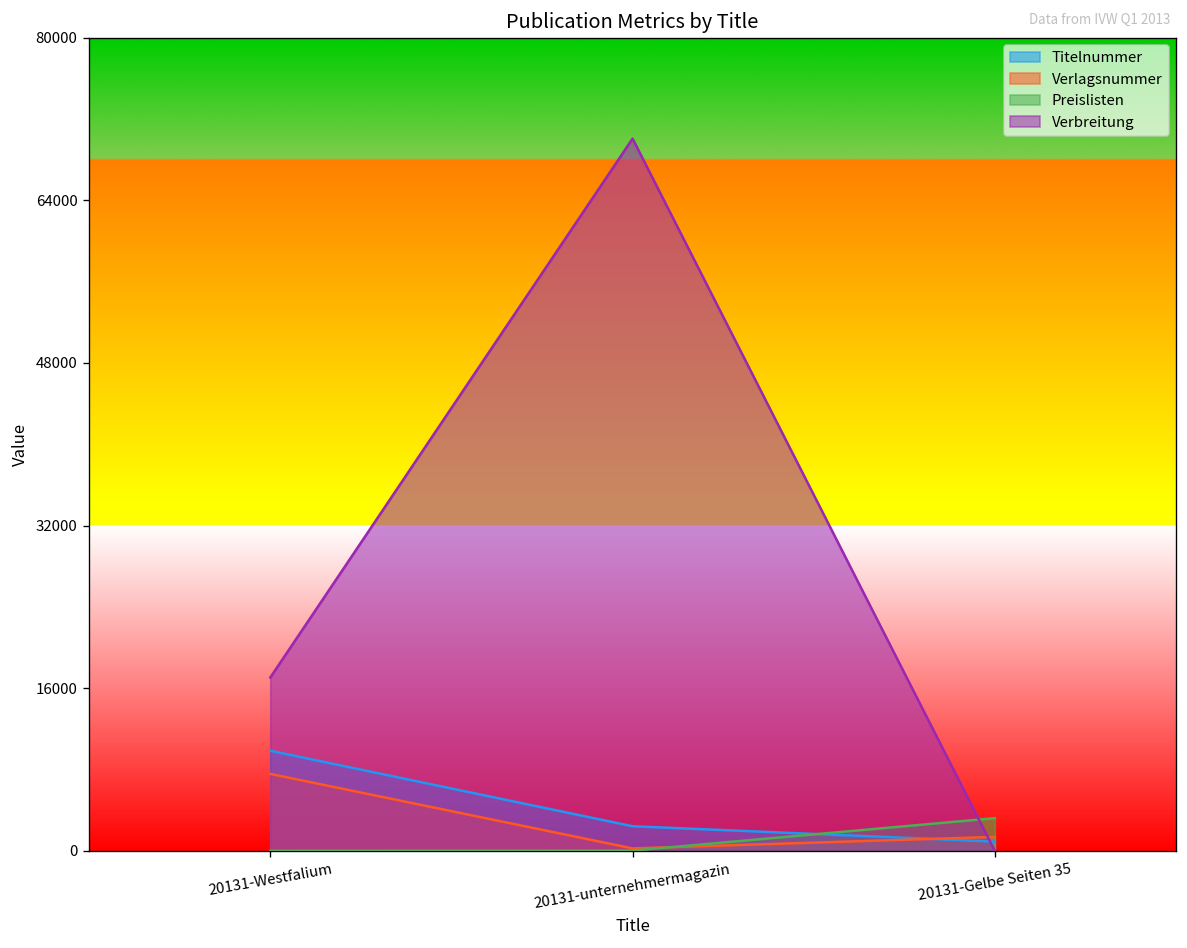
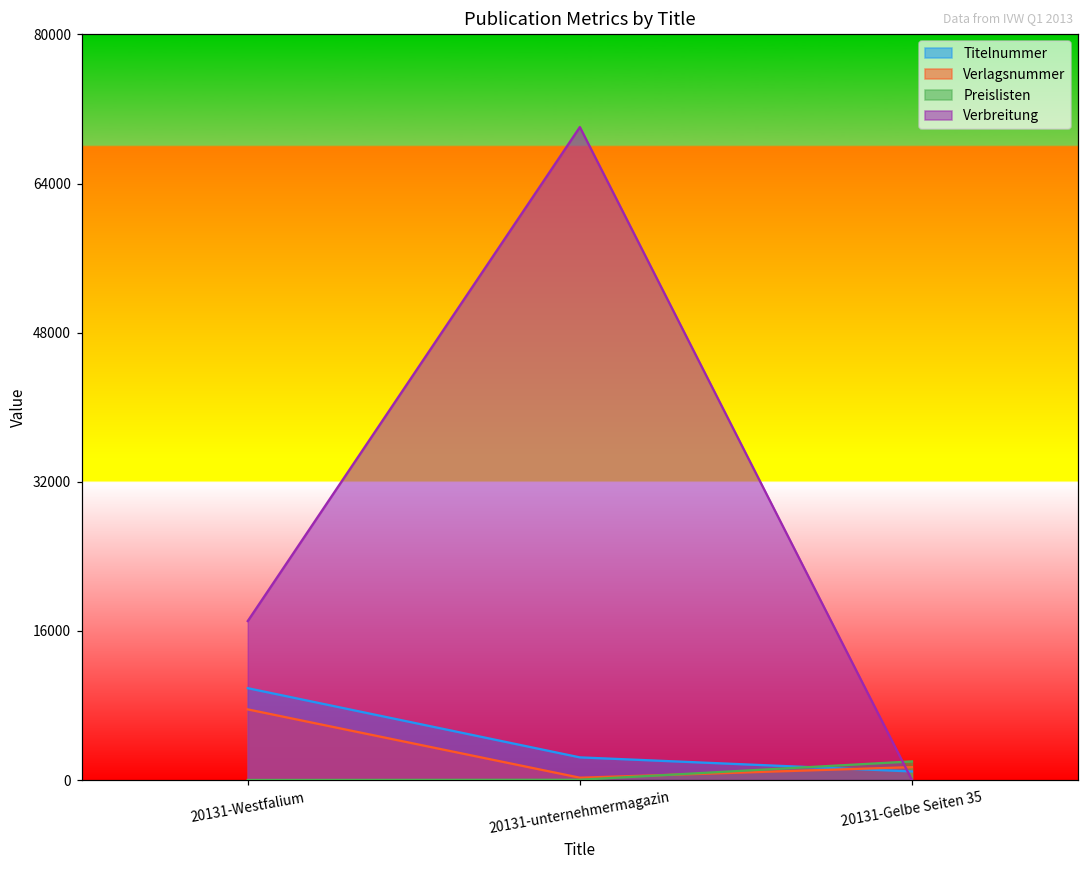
Preislisten, 20131-Gelbe Seiten 35: 3000 -> 2000
